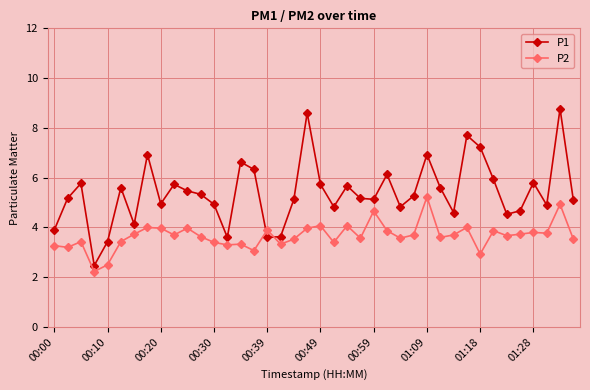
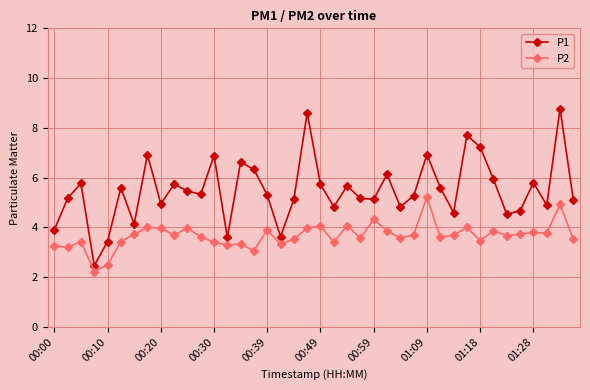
P1, 00:30: 4.9 -> 6.9
P1, 00:39: 3.6 -> 5.3
P2, 00:59: 4.7 -> 4.3
P2, 01:18: 2.9 -> 3.5
